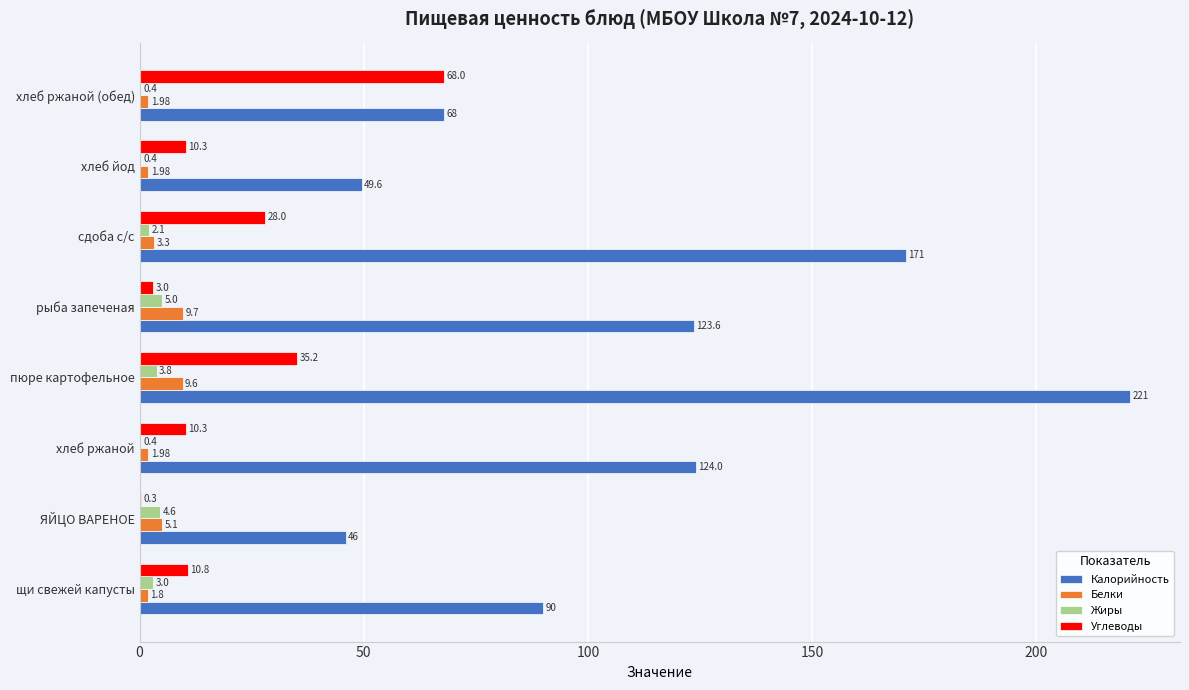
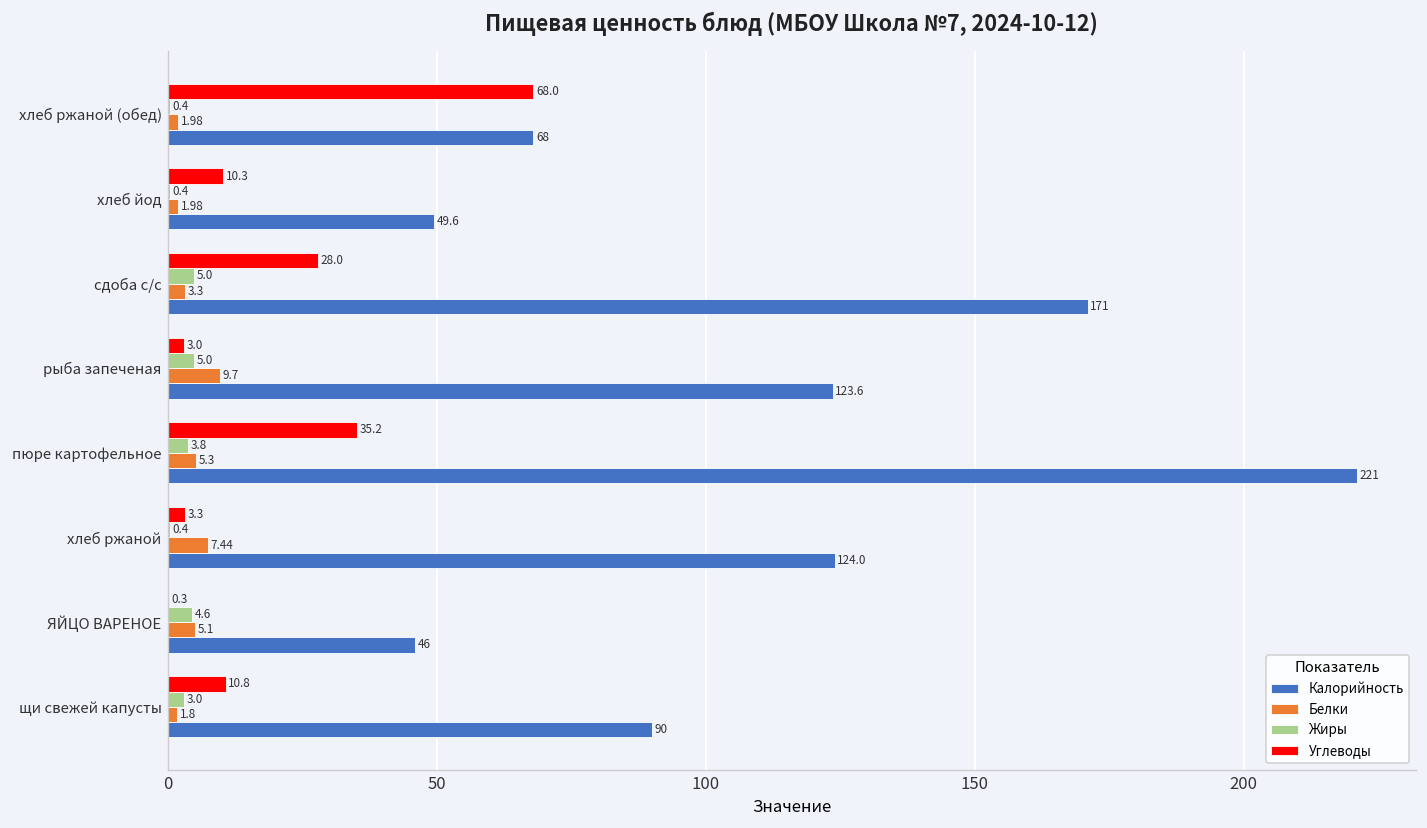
Жиры, сдоба с/с: 2.1 -> 5.0
Белки, пюре картофельное: 9.6 -> 5.3
Углеводы, хлеб ржаной: 10.3 -> 3.3
Белки, хлеб ржаной: 1.98 -> 7.44
